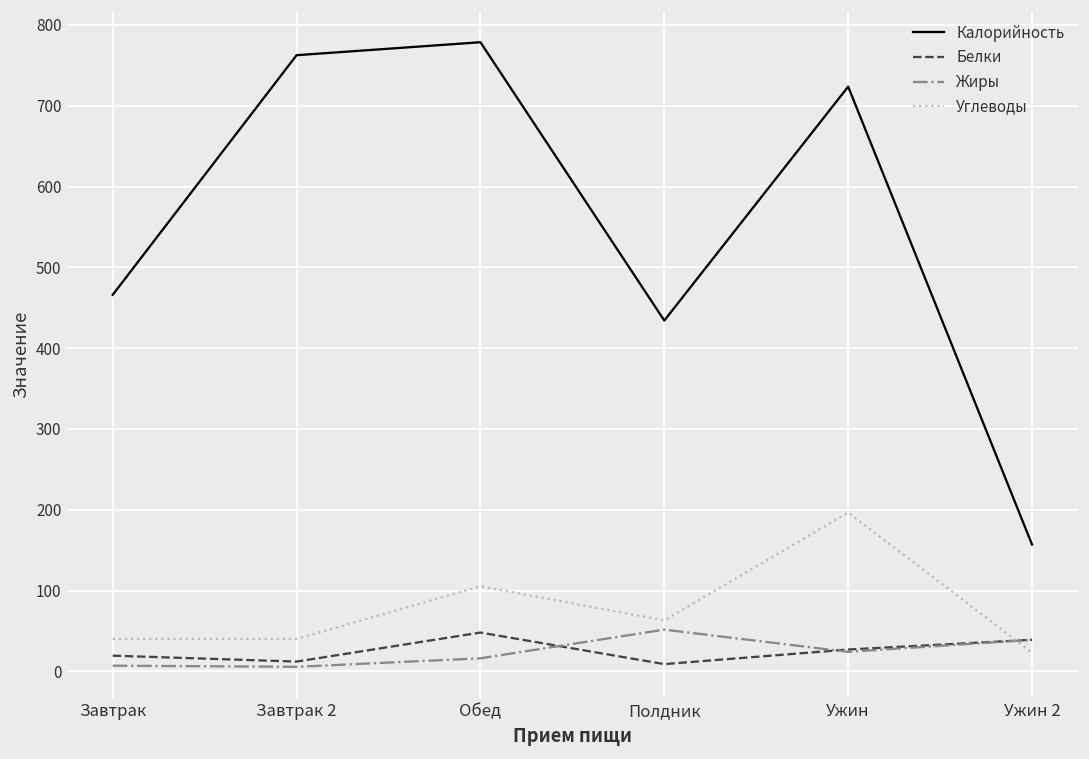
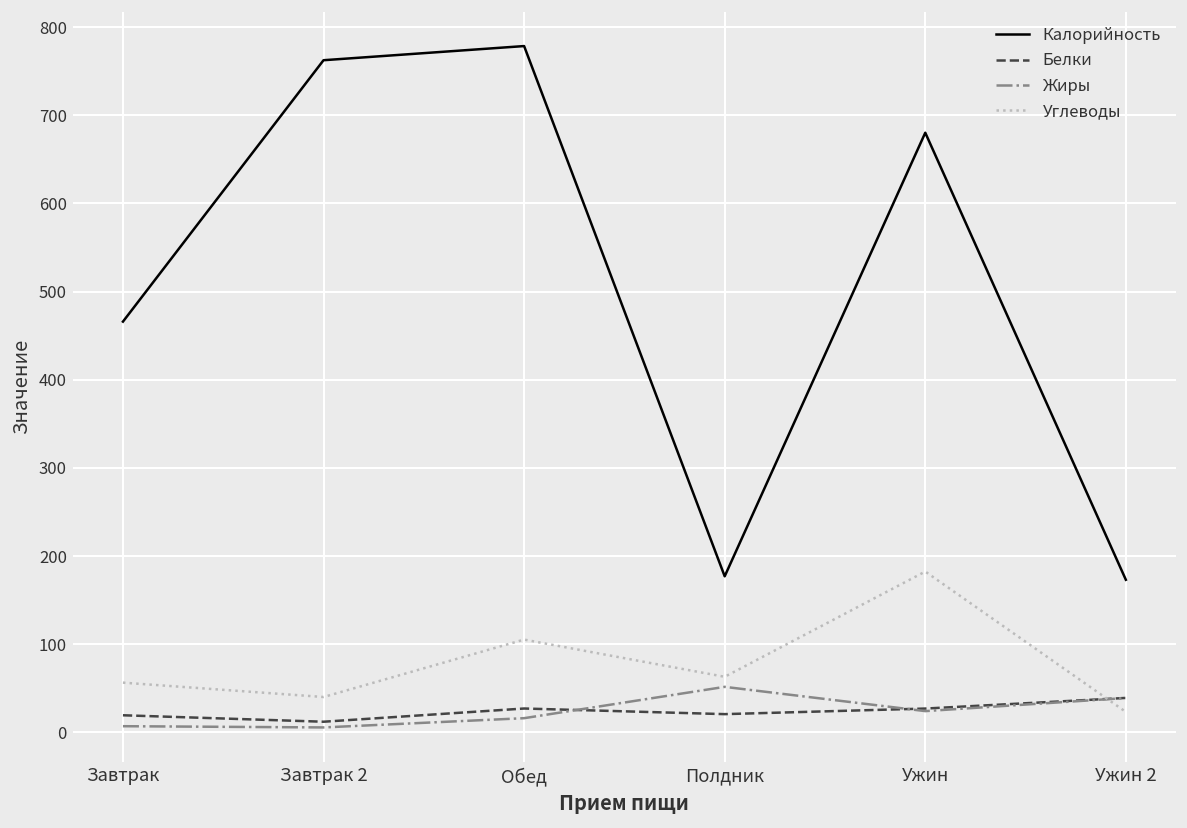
Углеводы, Завтрак: 40 -> 60
Белки, Обед: 50 -> 30
Калорийность, Полдник: 430 -> 180
Белки, Полдник: 10 -> 20
Калорийность, Ужин: 720 -> 680
Углеводы, Ужин: 200 -> 180
Калорийность, Ужин 2: 160 -> 170
